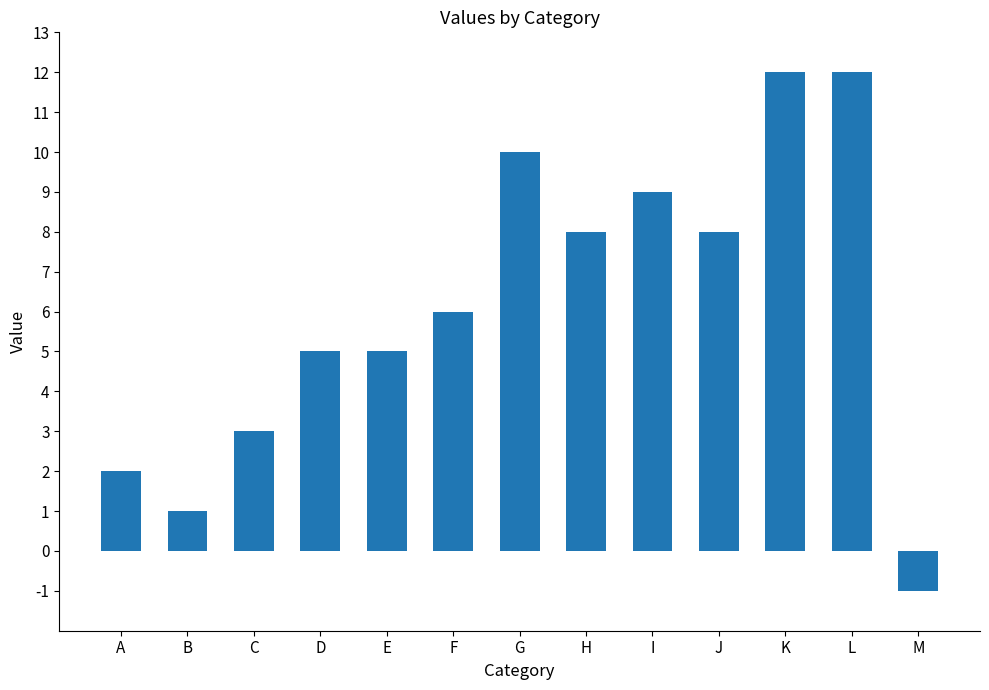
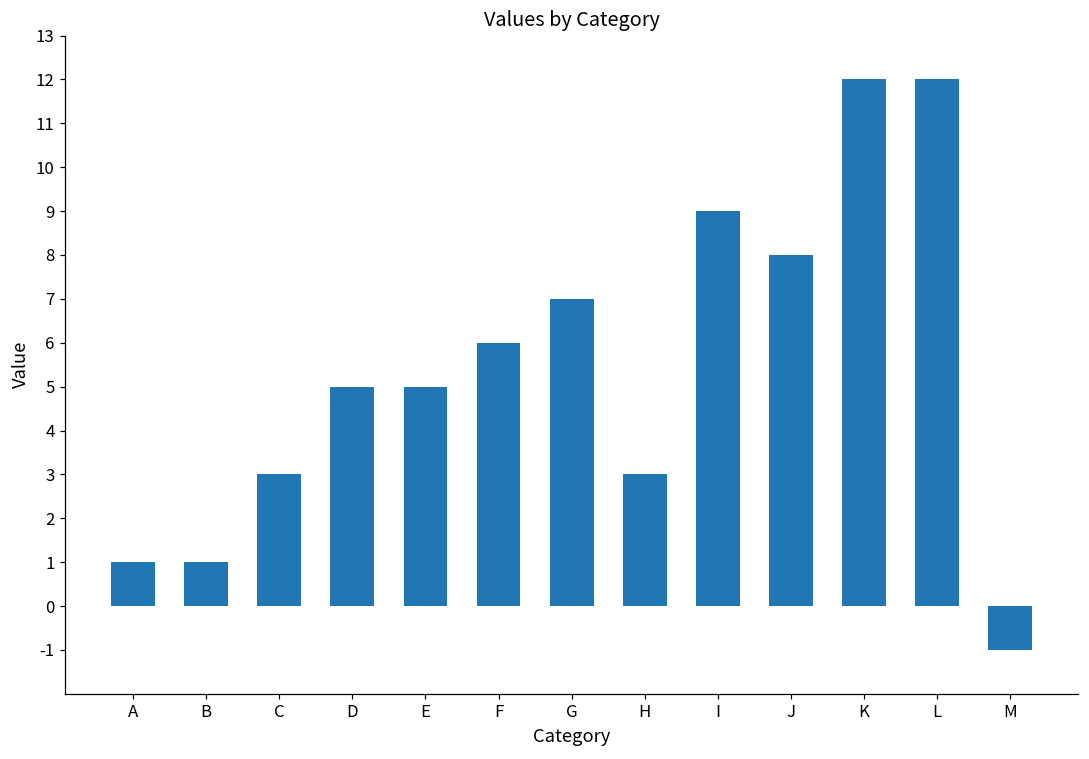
A: 2 -> 1
G: 10 -> 7
H: 8 -> 3
